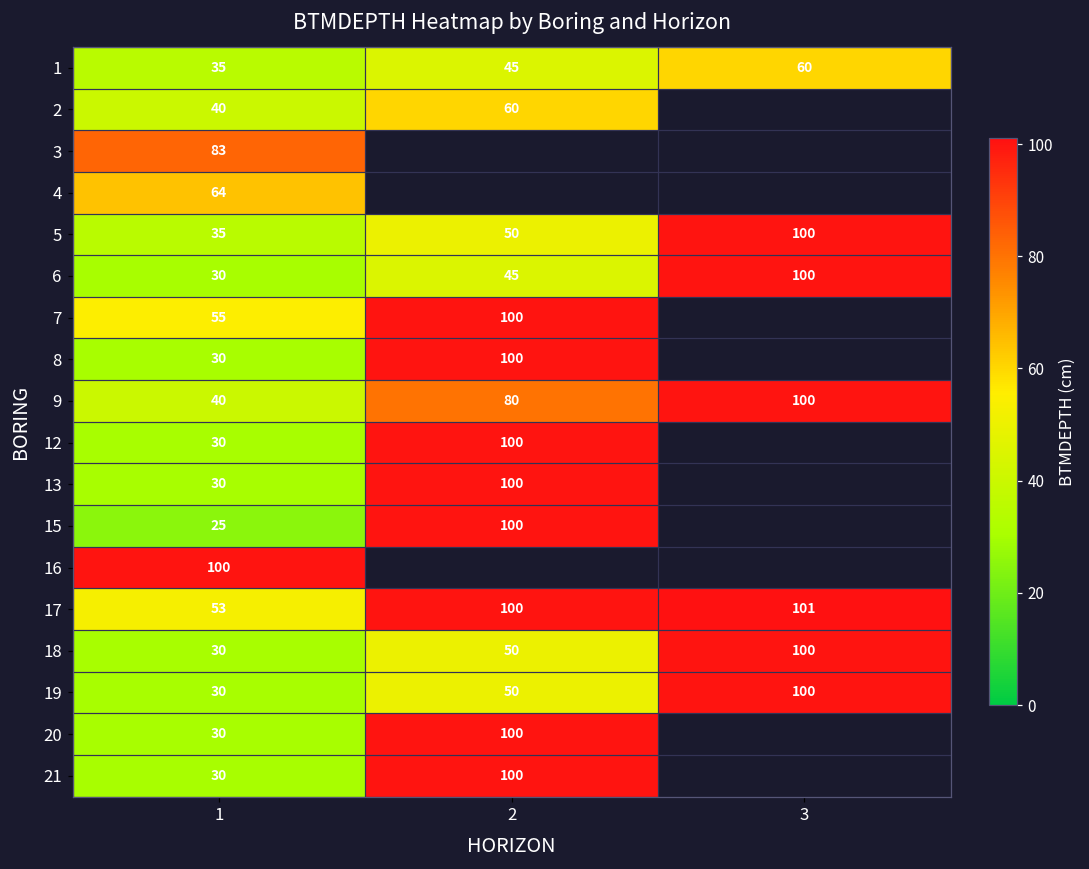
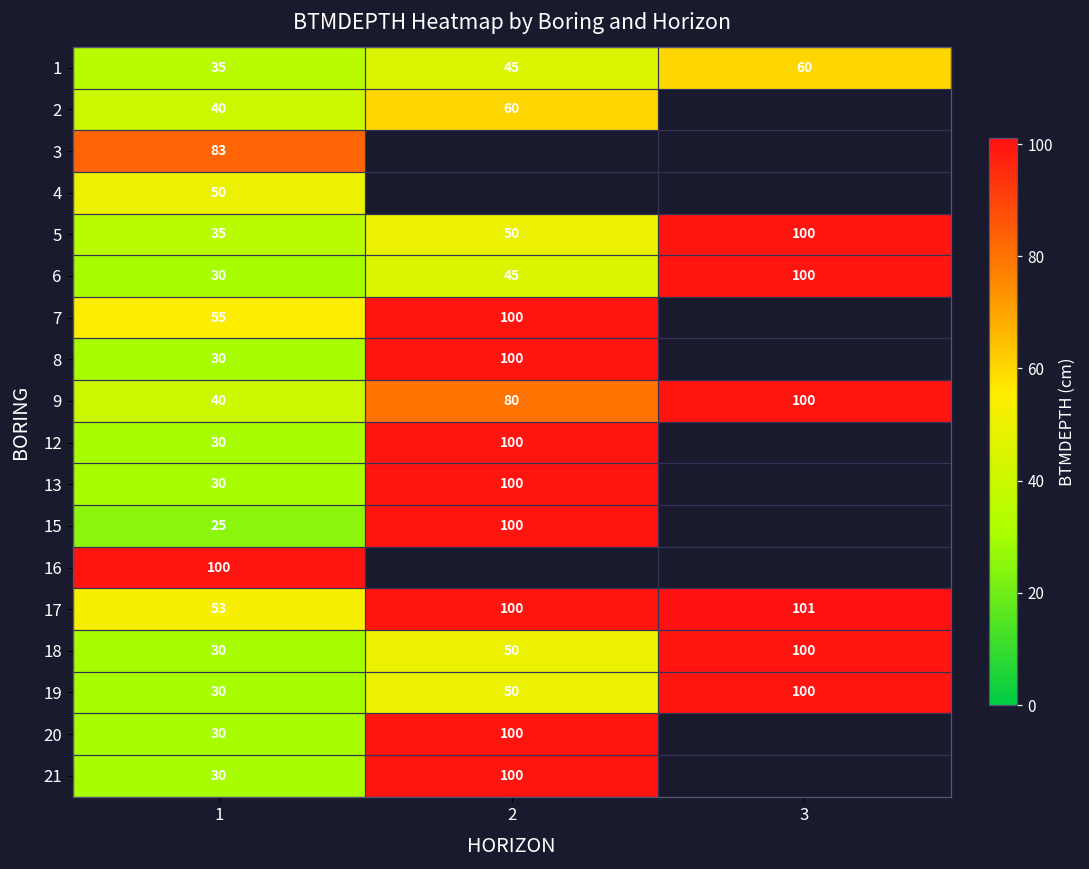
4, 1: 64 -> 50
